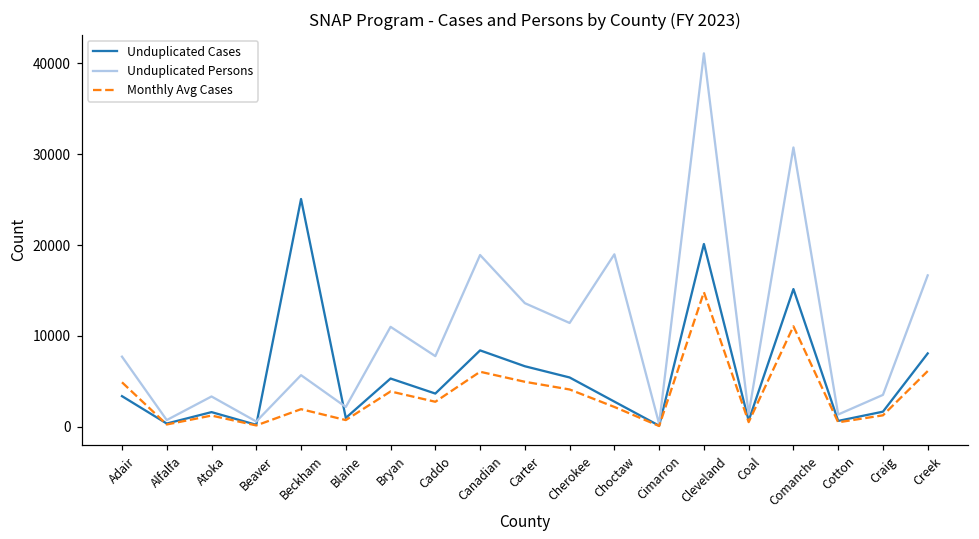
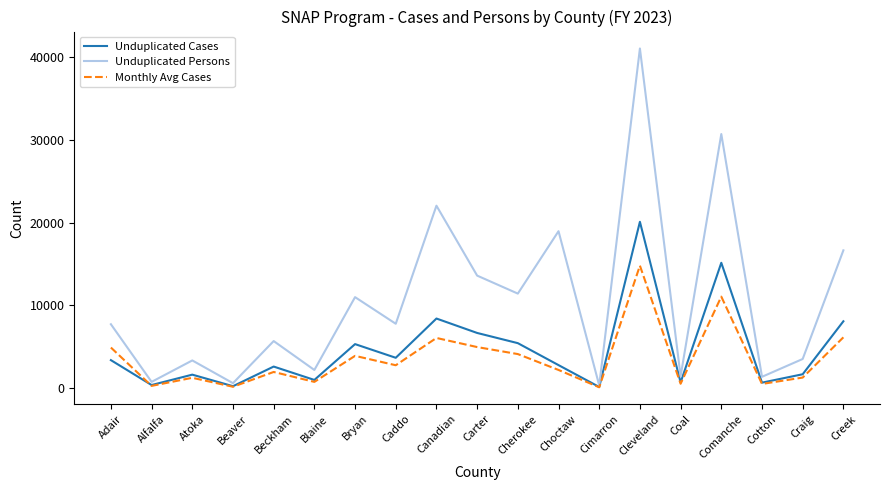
Unduplicated Cases, Beckham: 25000 -> 3000
Unduplicated Persons, Canadian: 19000 -> 22000
